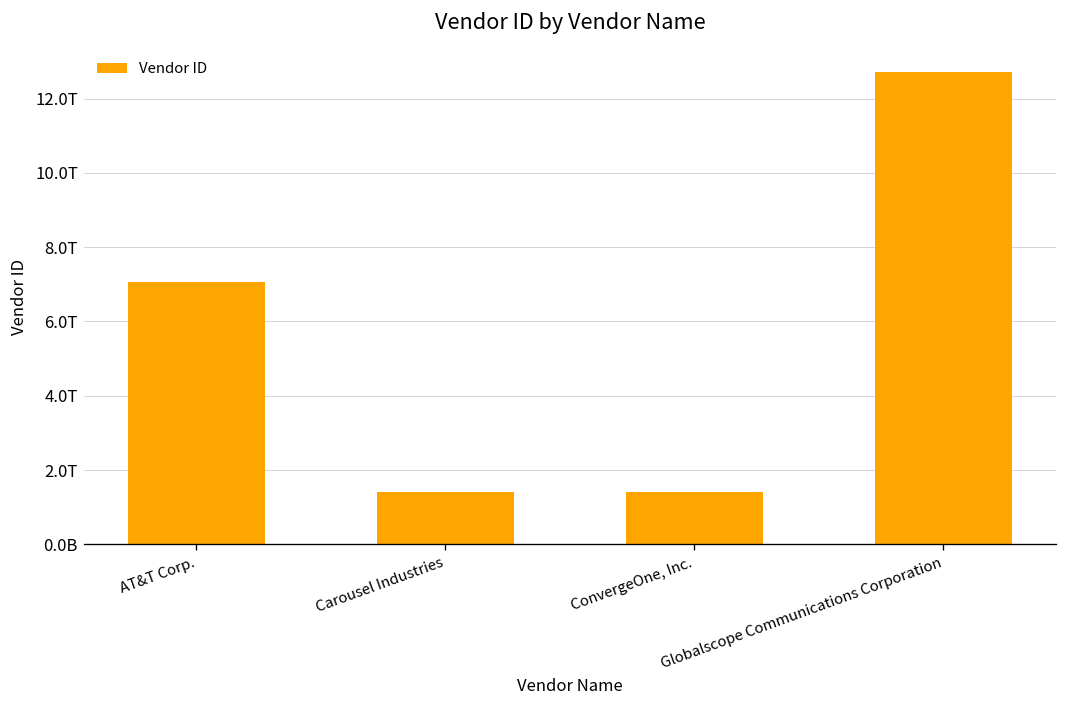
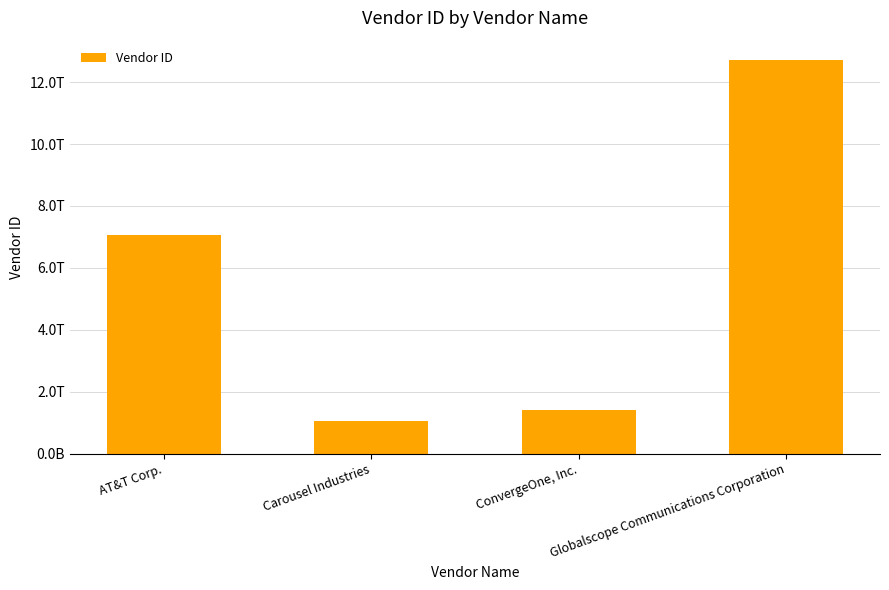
Carousel Industries: 1.4T -> 1.1T
